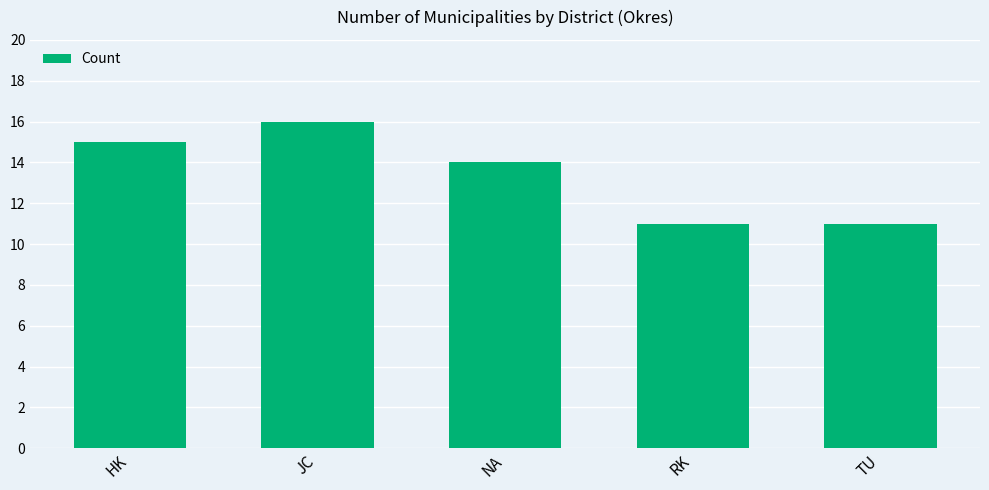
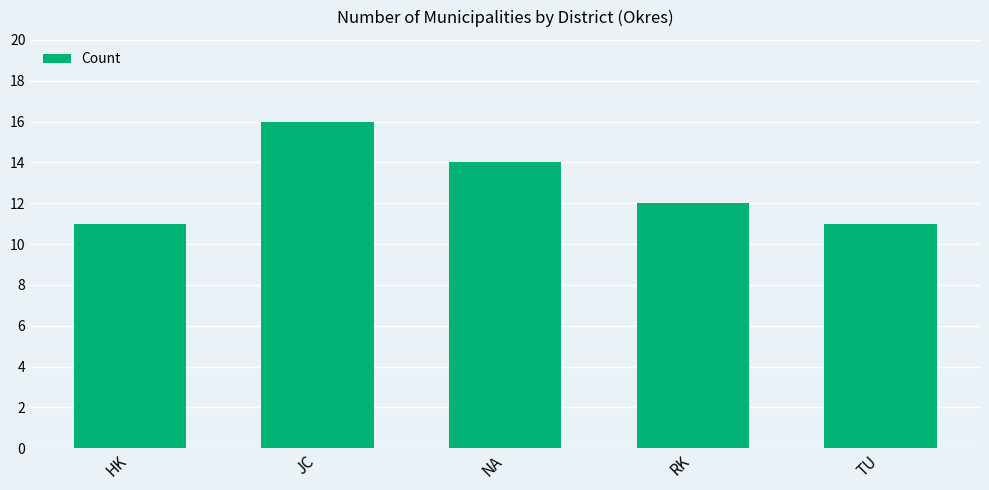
HK: 15 -> 11
RK: 11 -> 12
